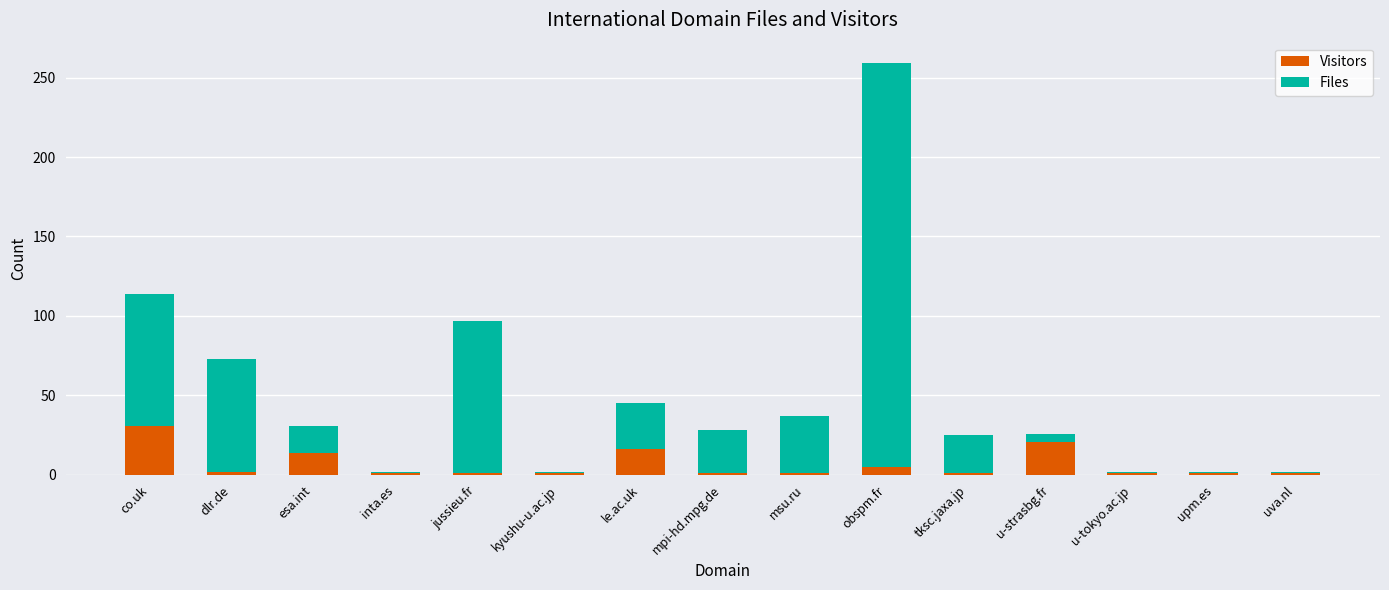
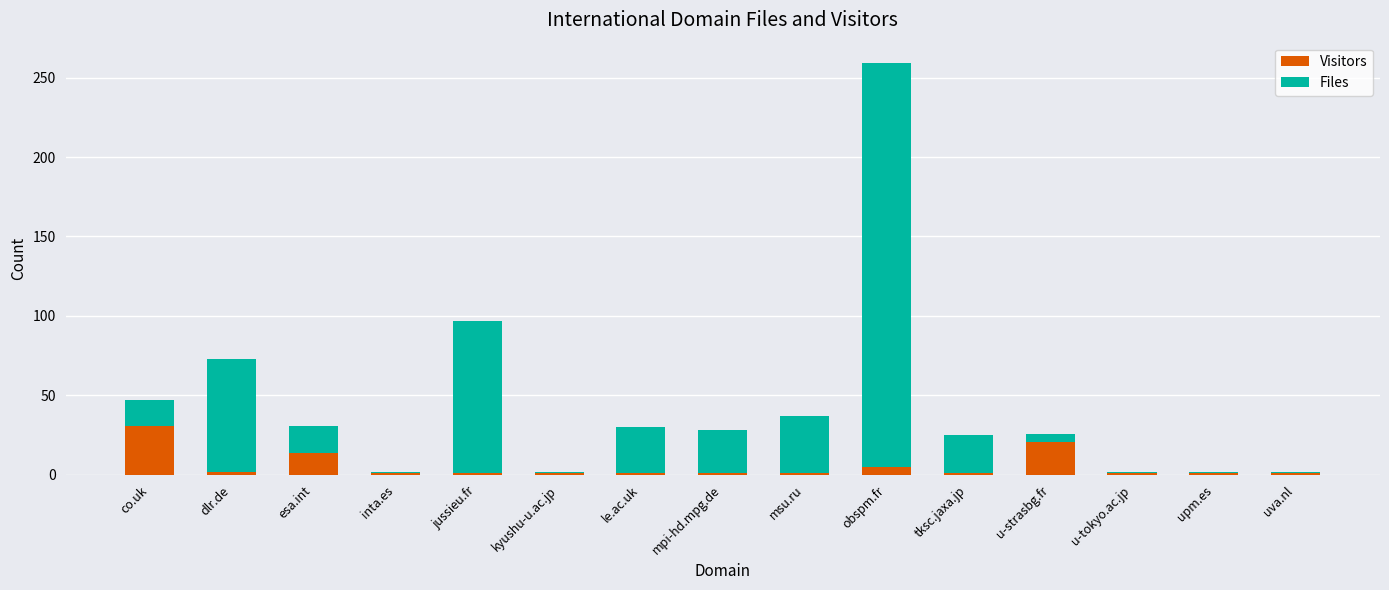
Files, co.uk: 83 -> 16
Visitors, le.ac.uk: 16 -> 1
